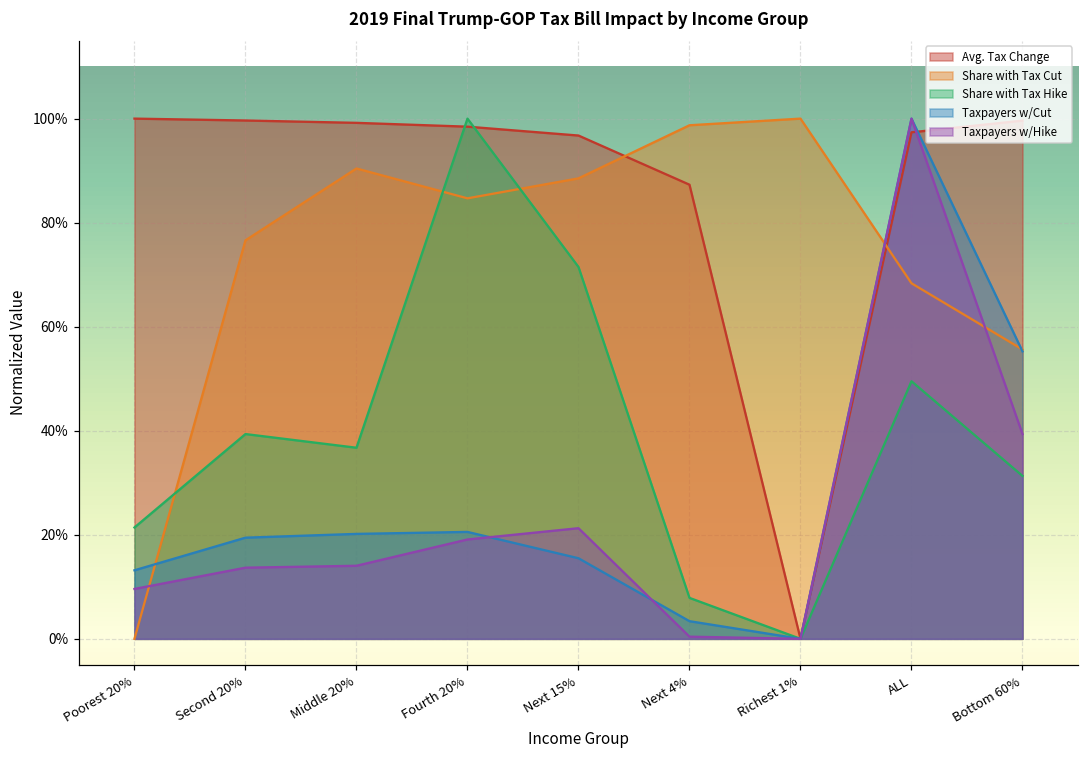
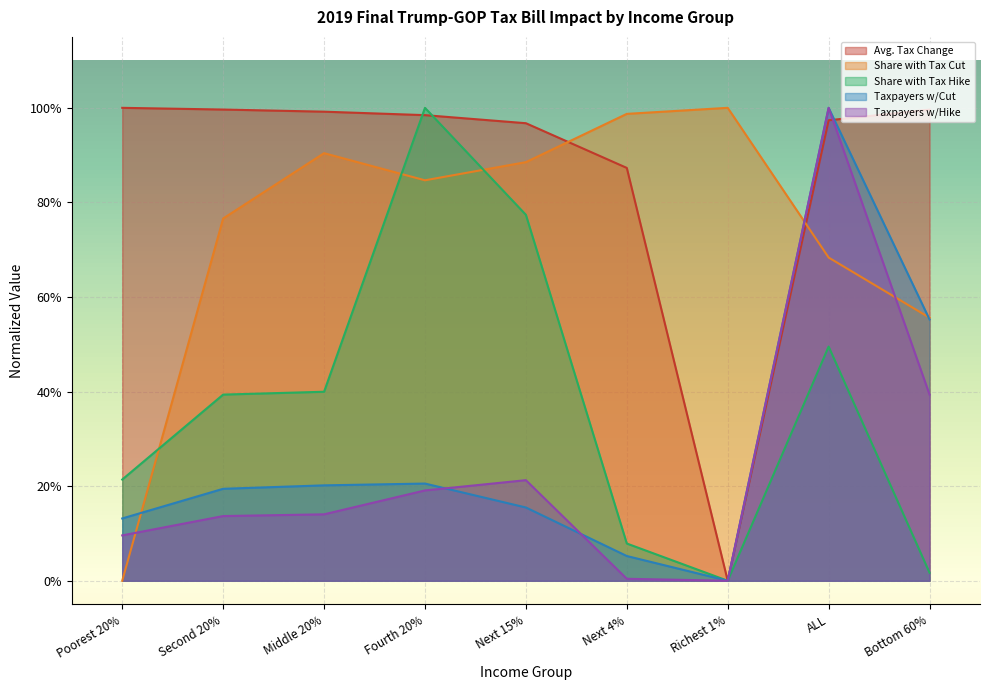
Share with Tax Hike, Middle 20%: 37% -> 40%
Share with Tax Hike, Next 15%: 71% -> 77%
Taxpayers w/Cut, Next 4%: 3% -> 5%
Share with Tax Hike, Bottom 60%: 31% -> 2%
